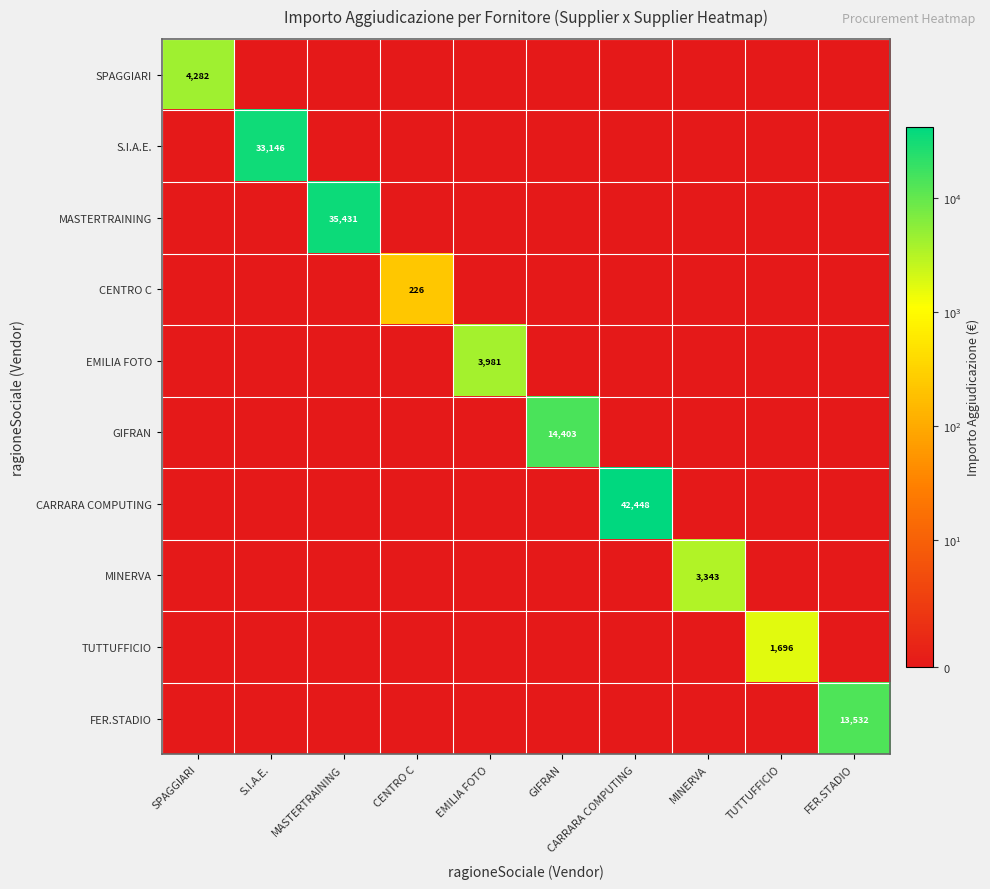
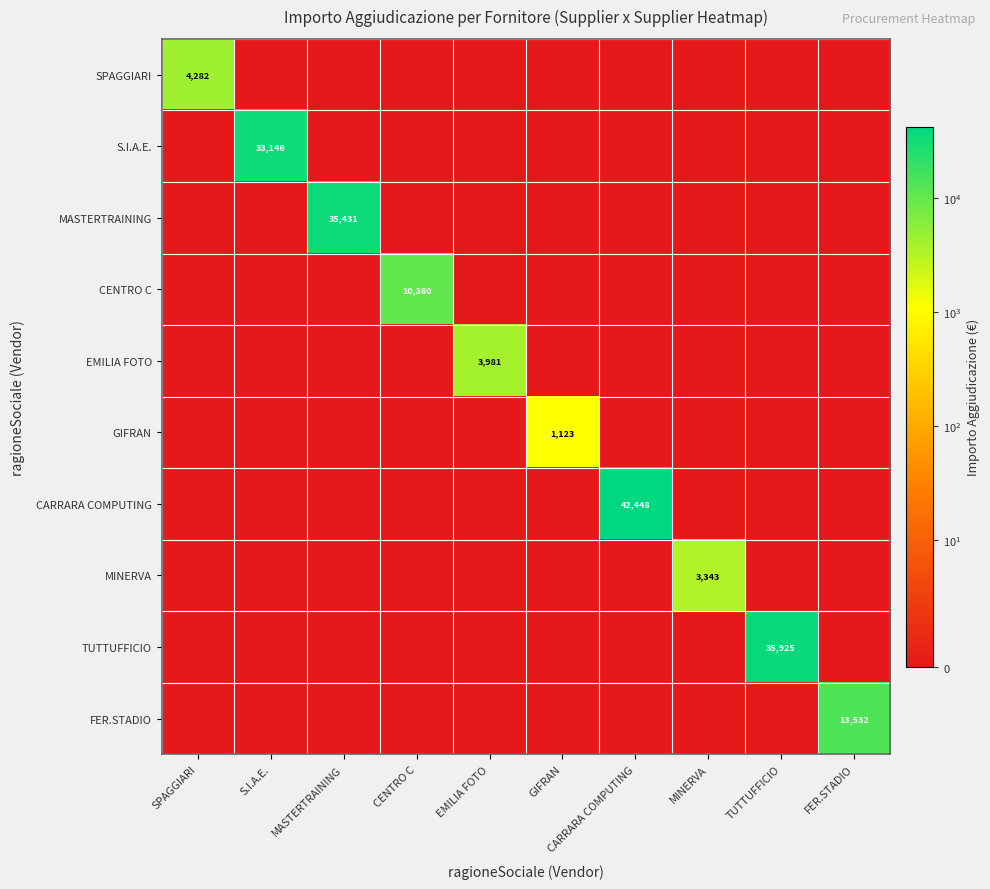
CENTRO C, CENTRO C: 226 -> 10,360
GIFRAN, GIFRAN: 14,403 -> 1,123
TUTTUFFICIO, TUTTUFFICIO: 1,696 -> 35,925
